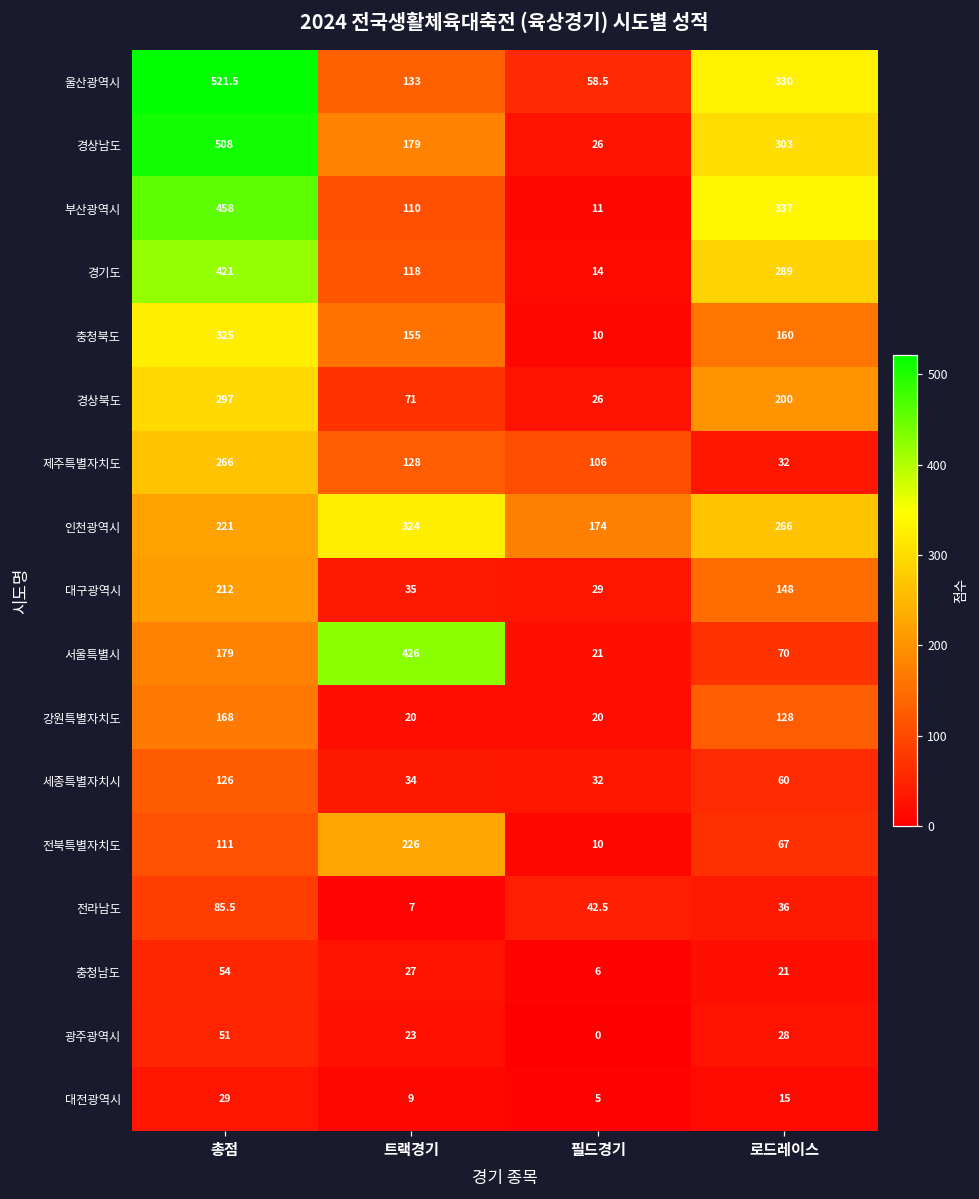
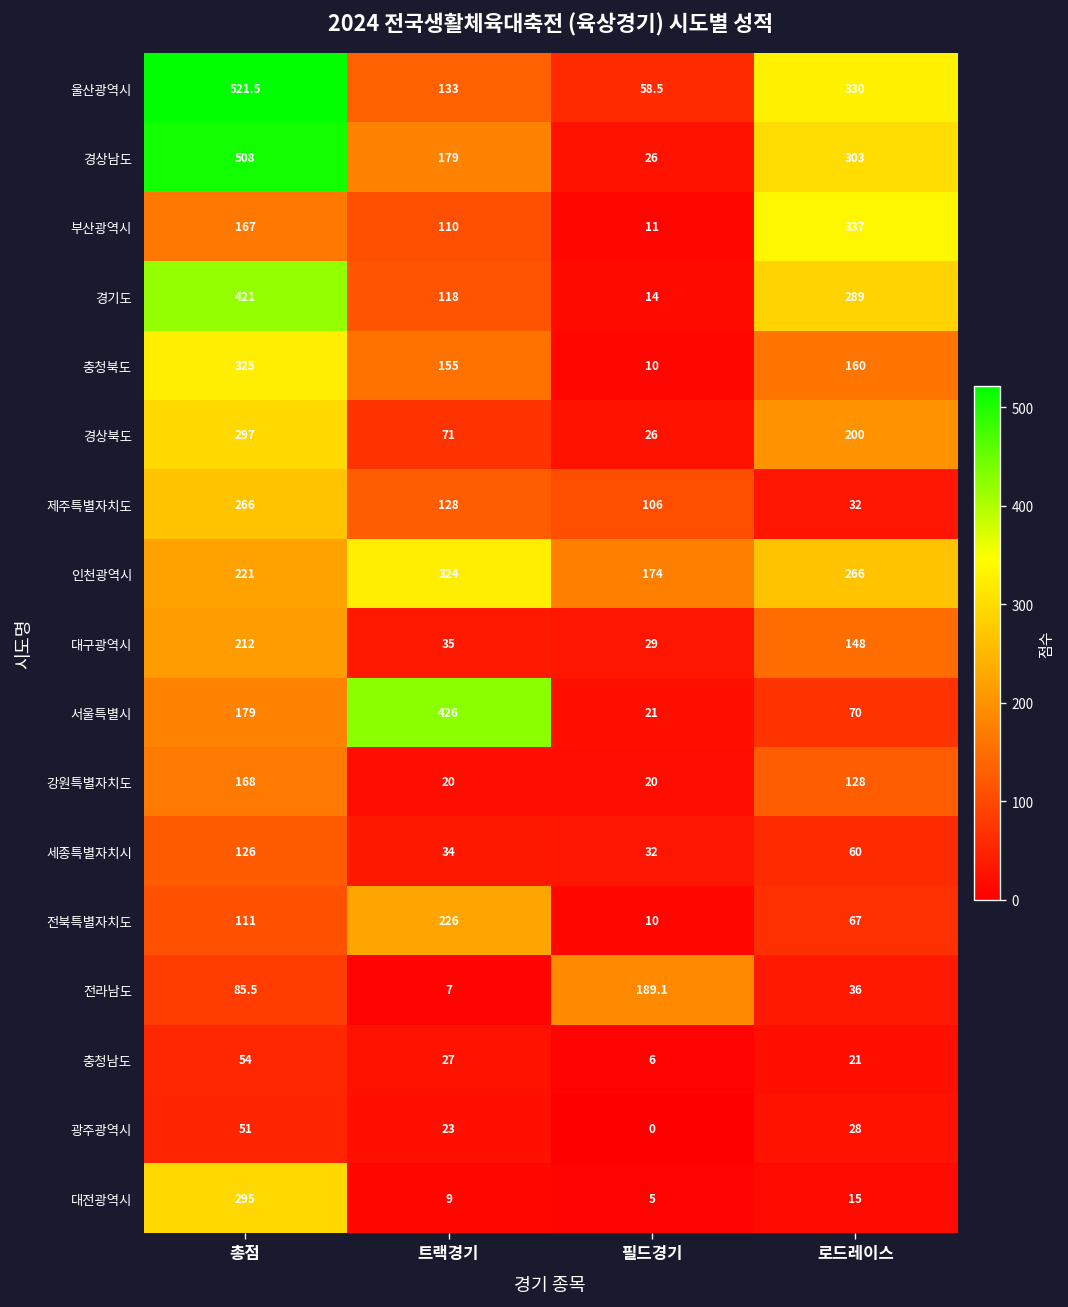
부산광역시, 총점: 458 -> 167
전라남도, 필드경기: 42.5 -> 189.1
대전광역시, 총점: 29 -> 295
